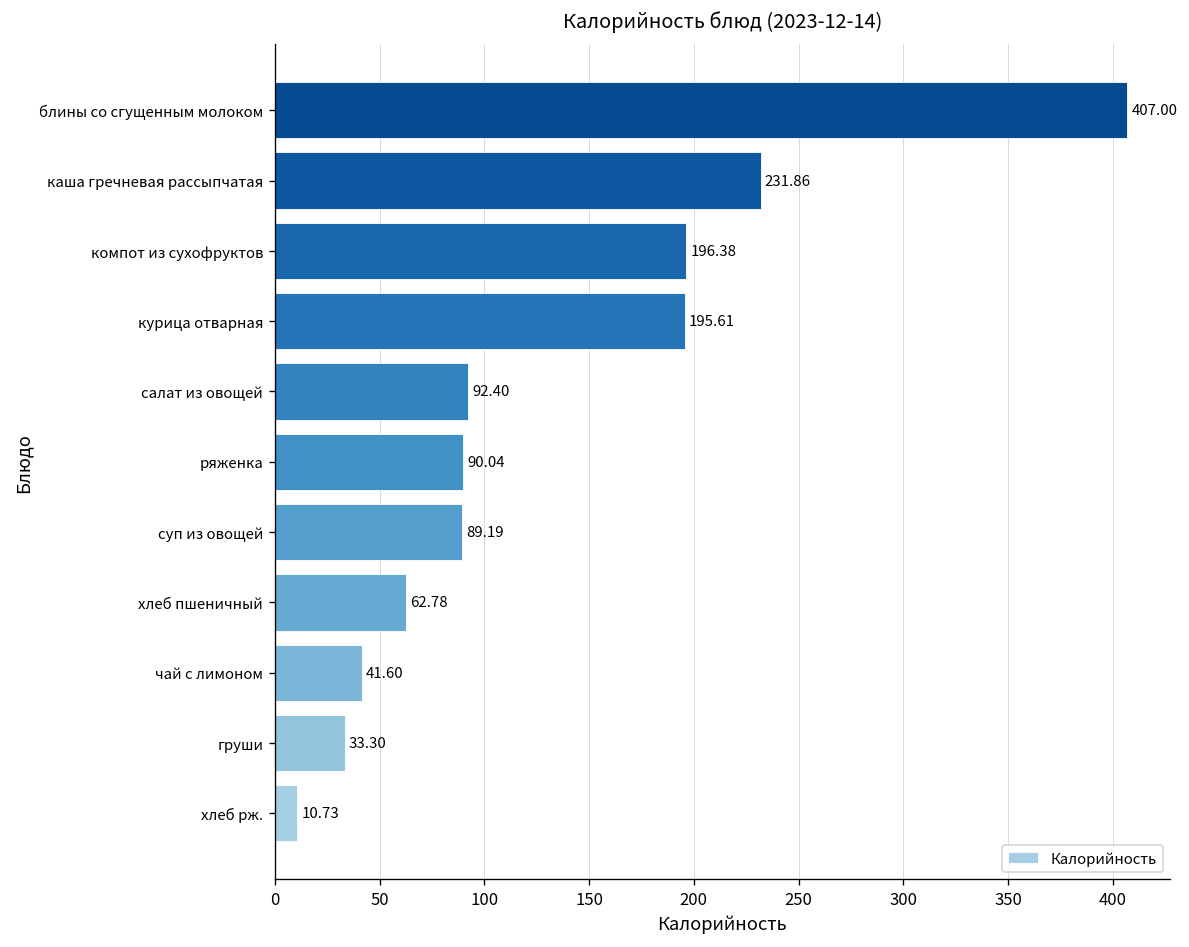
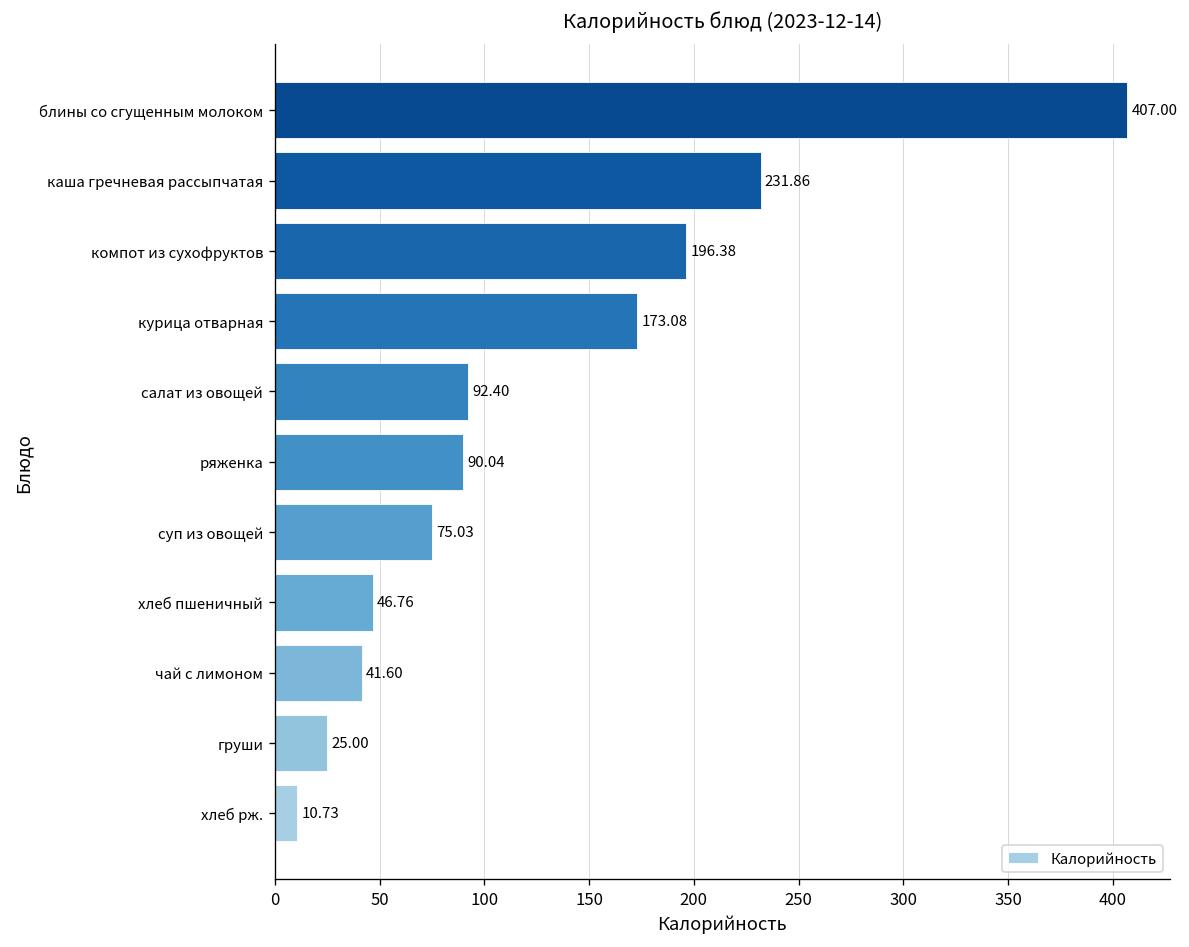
курица отварная: 195.61 -> 173.08
суп из овощей: 89.19 -> 75.03
хлеб пшеничный: 62.78 -> 46.76
груши: 33.30 -> 25.00
